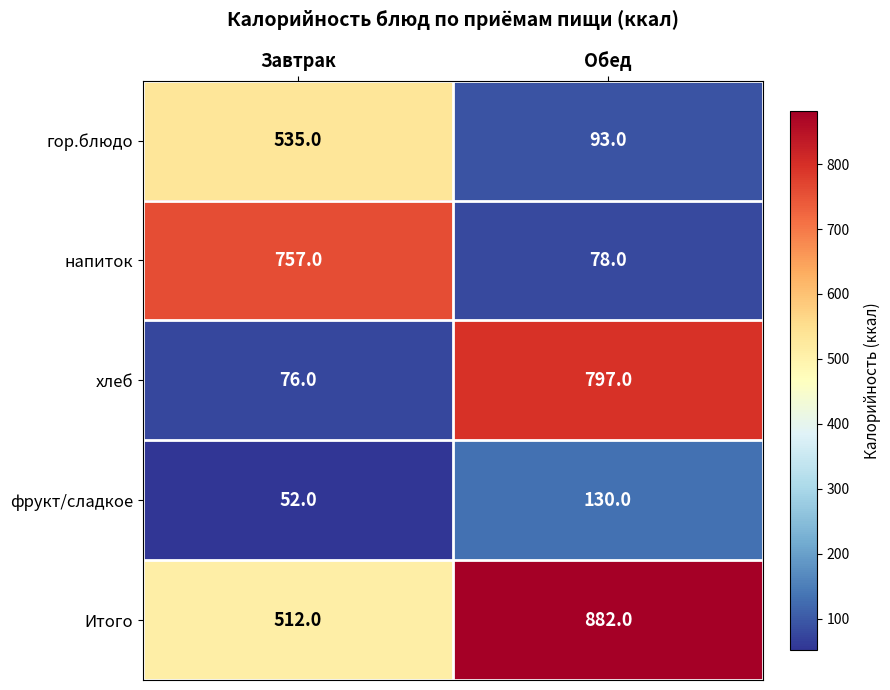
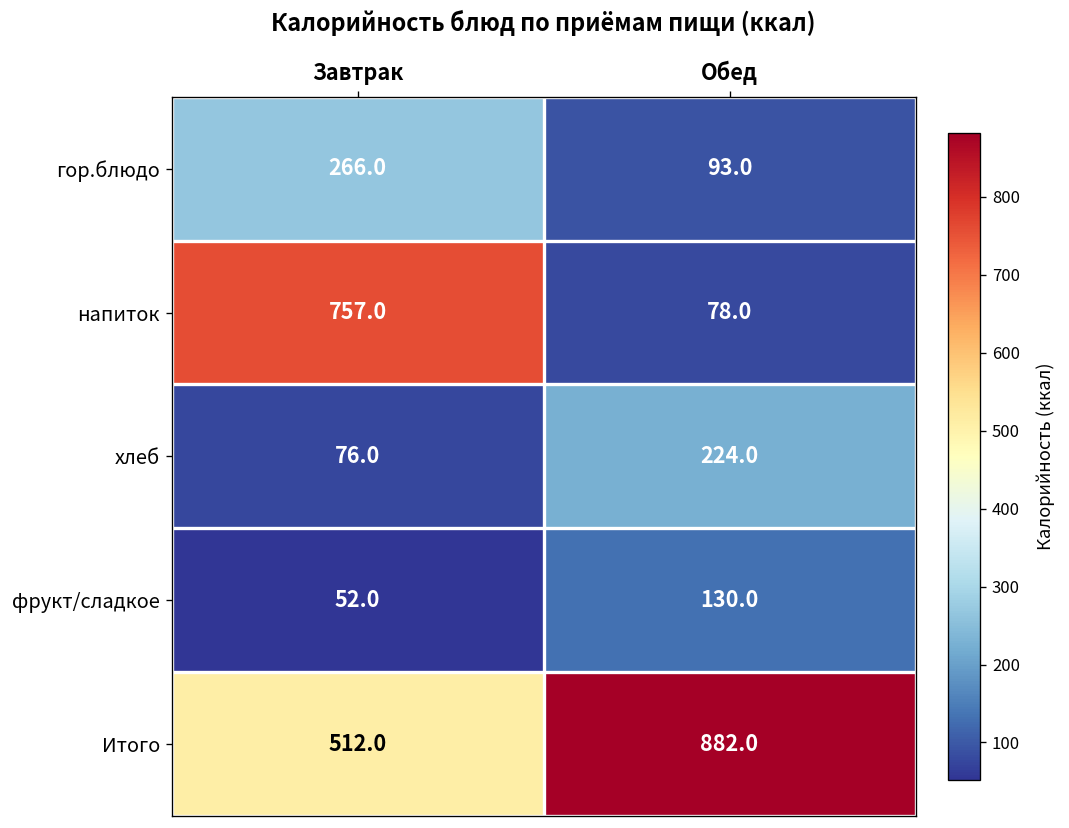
гор.блюдо, Завтрак: 535.0 -> 266.0
хлеб, Обед: 797.0 -> 224.0
